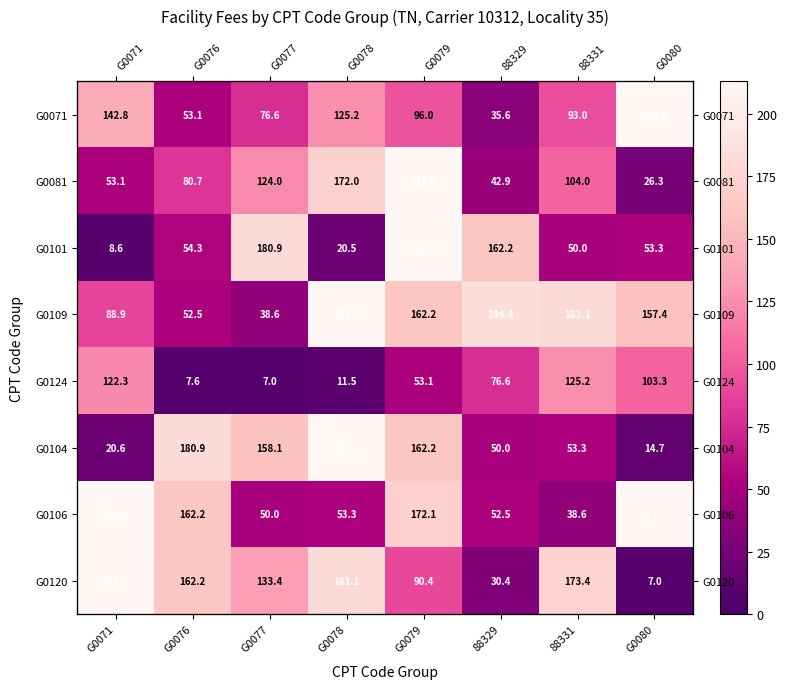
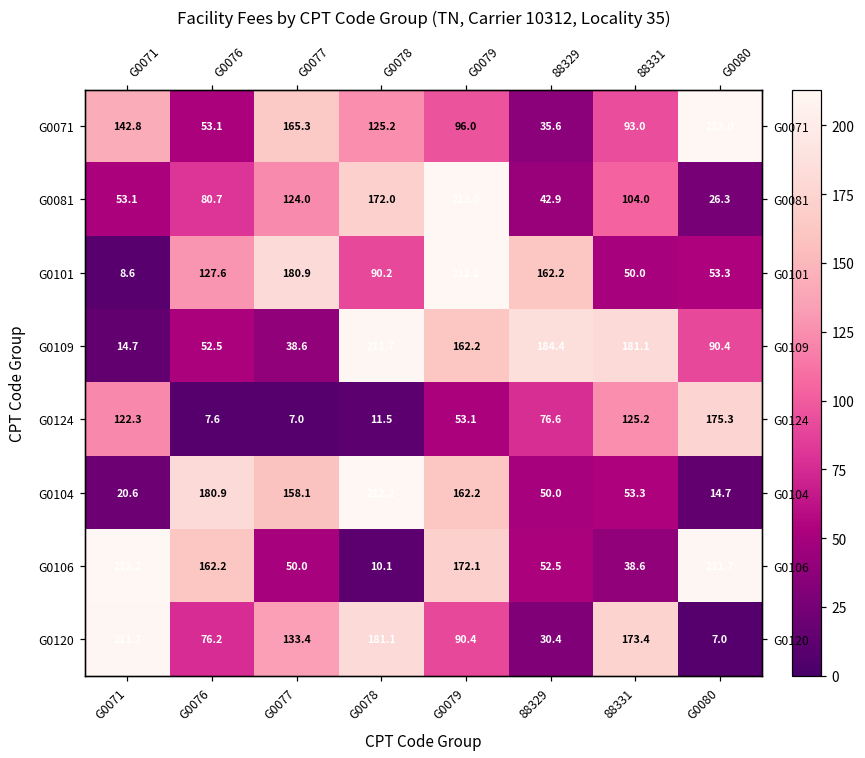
G0071, G0077: 76.6 -> 165.3
G0101, G0076: 54.3 -> 127.6
G0101, G0078: 20.5 -> 90.2
G0109, G0071: 88.9 -> 14.7
G0109, G0080: 157.4 -> 90.4
G0124, G0080: 103.3 -> 175.3
G0106, G0078: 53.3 -> 10.1
G0120, G0076: 162.2 -> 76.2
